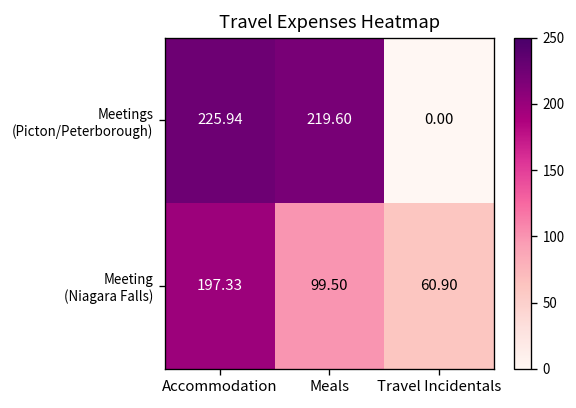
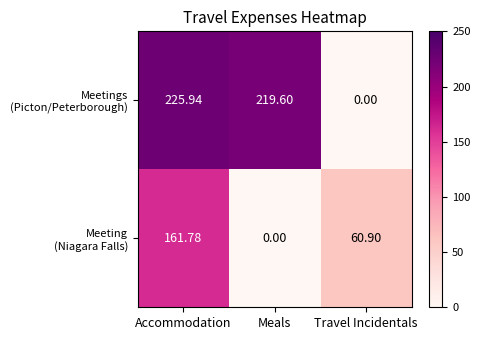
Meeting (Niagara Falls), Accommodation: 197.33 -> 161.78
Meeting (Niagara Falls), Meals: 99.50 -> 0.00
